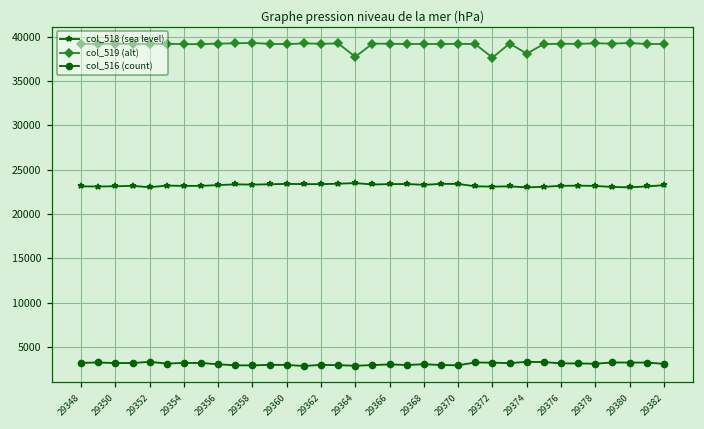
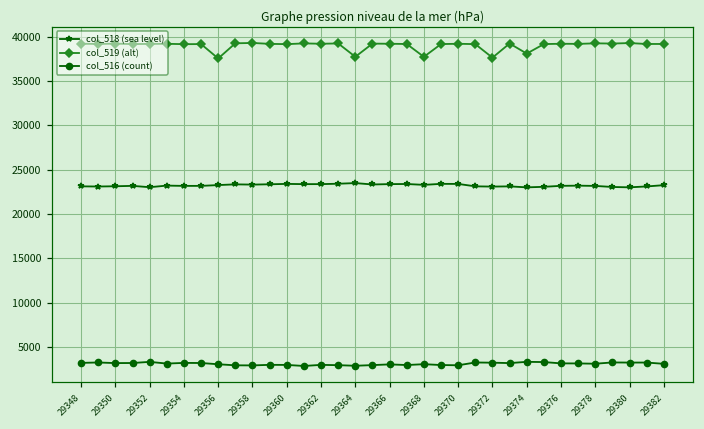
col_519 (alt), 29356: 39000 -> 38000
col_519 (alt), 29368: 39000 -> 38000
